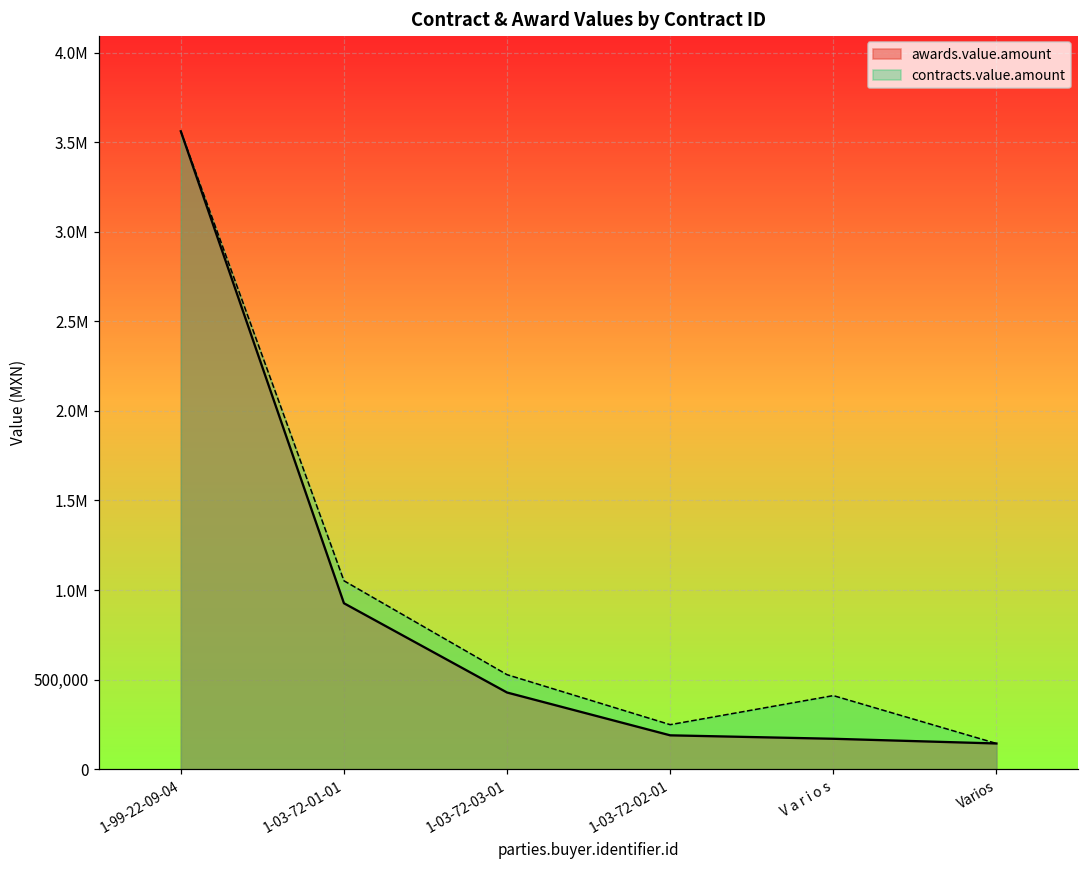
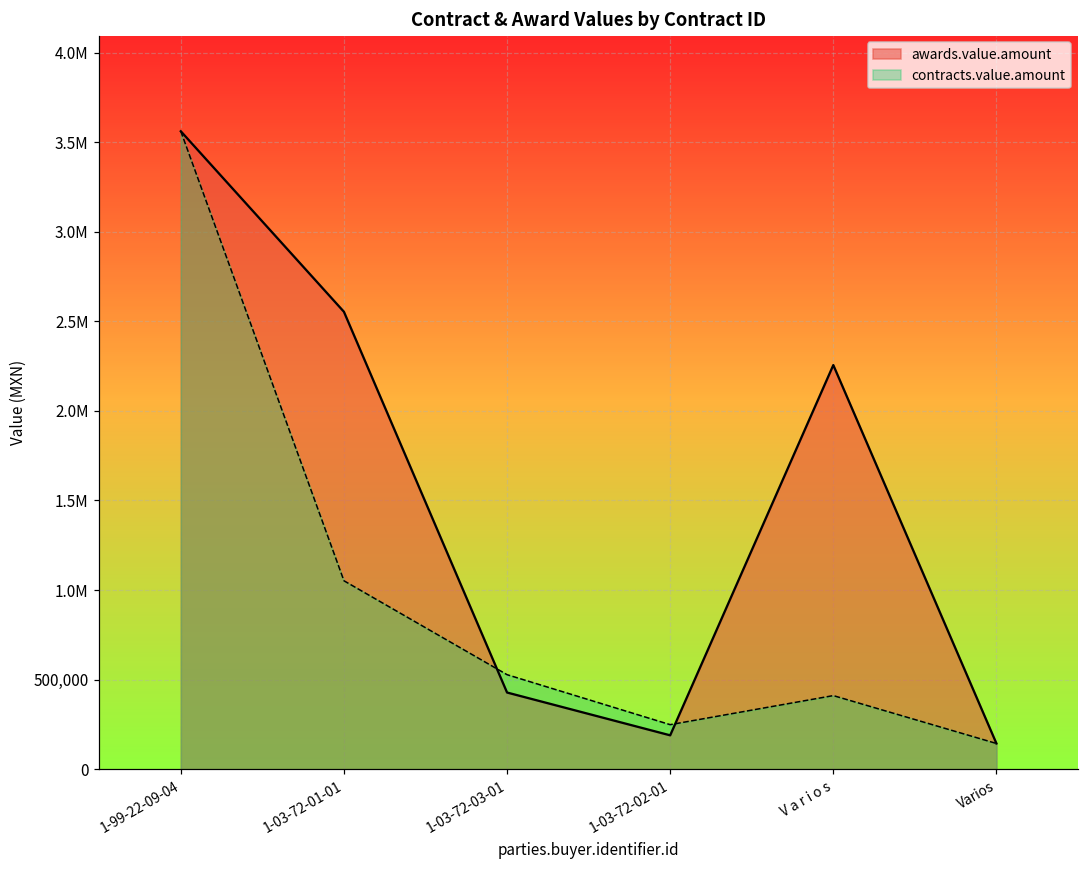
awards.value.amount, 1-03-72-01-01: 930,000 -> 2,550,000
awards.value.amount, V a r i o s: 170,000 -> 2,260,000
